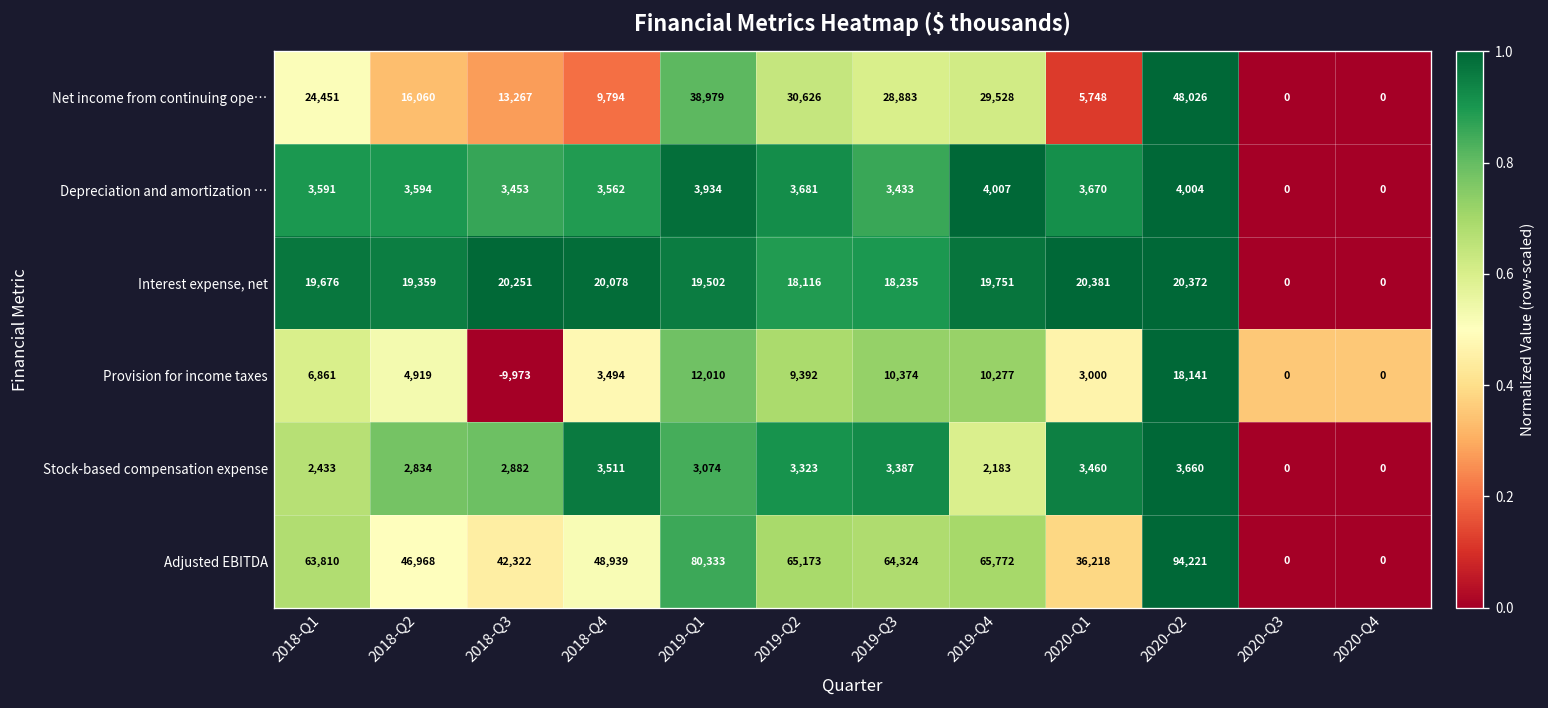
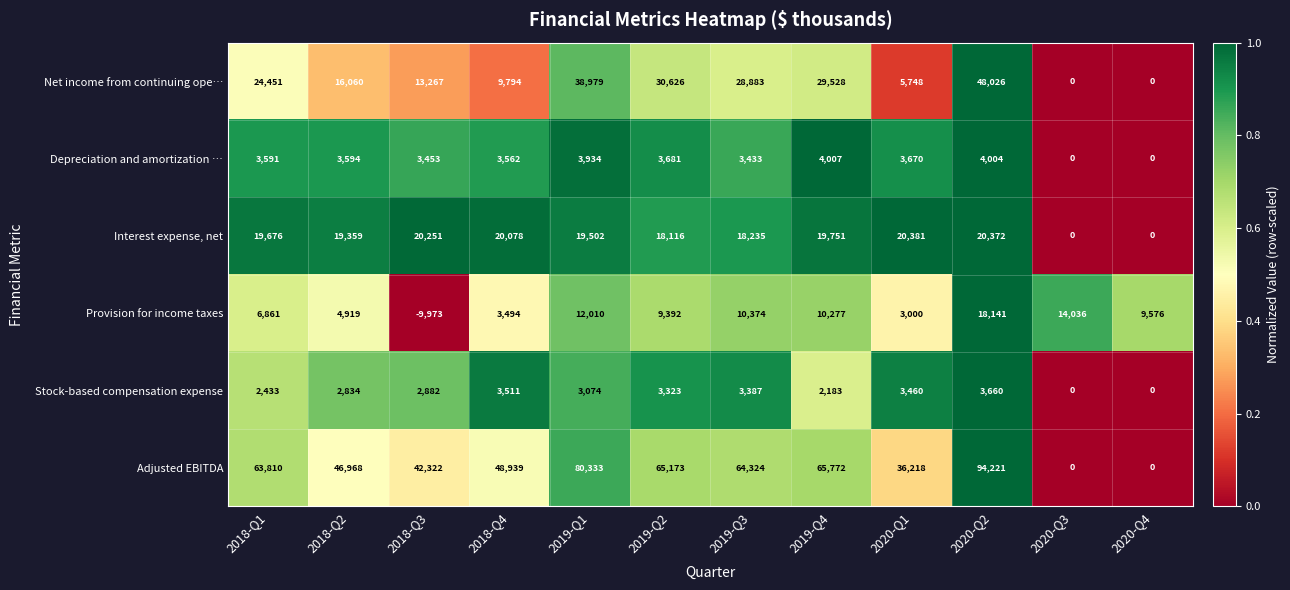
Provision for income taxes, 2020-Q3: 0 -> 14,036
Provision for income taxes, 2020-Q4: 0 -> 9,576
